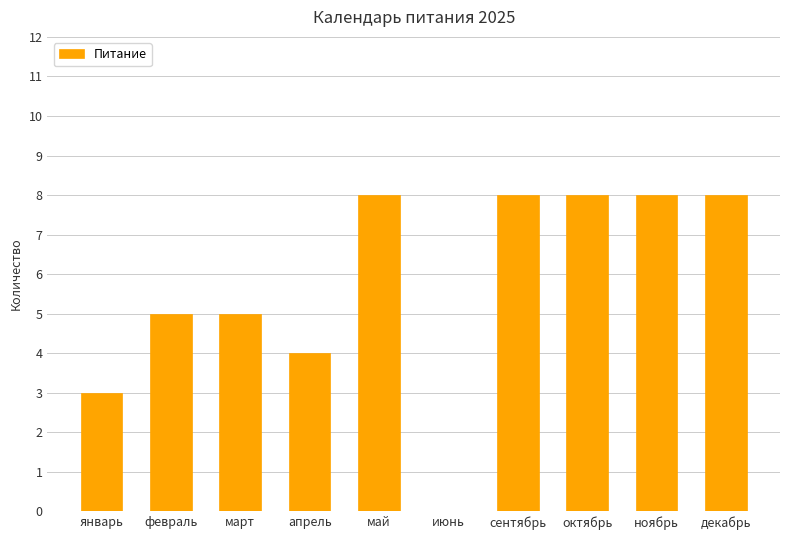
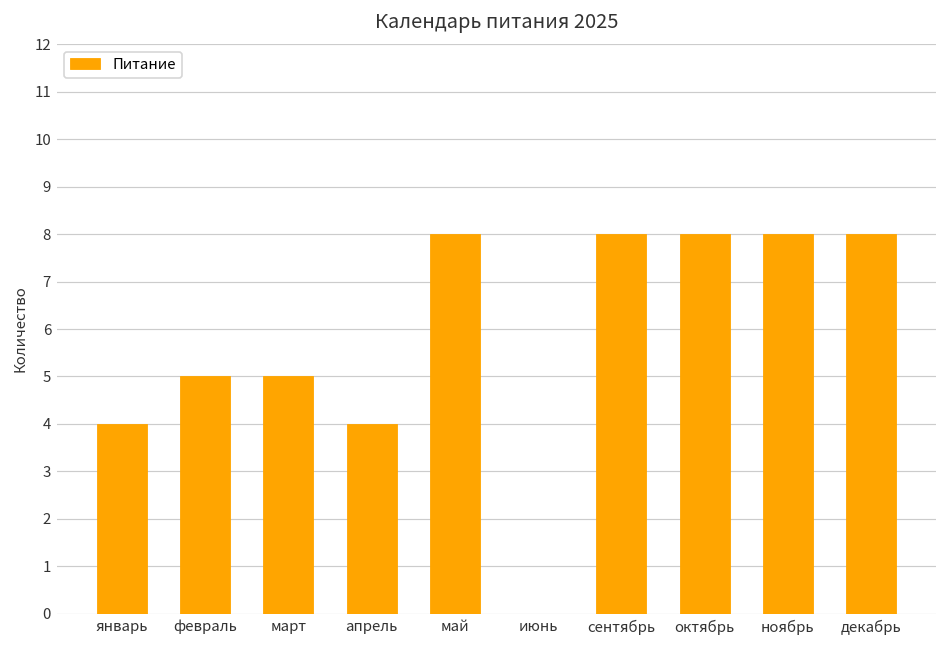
январь: 3 -> 4
